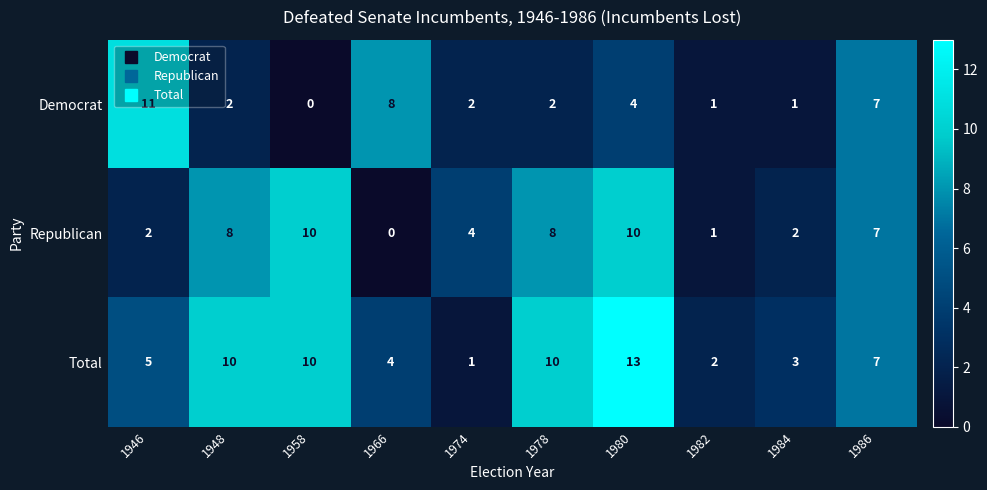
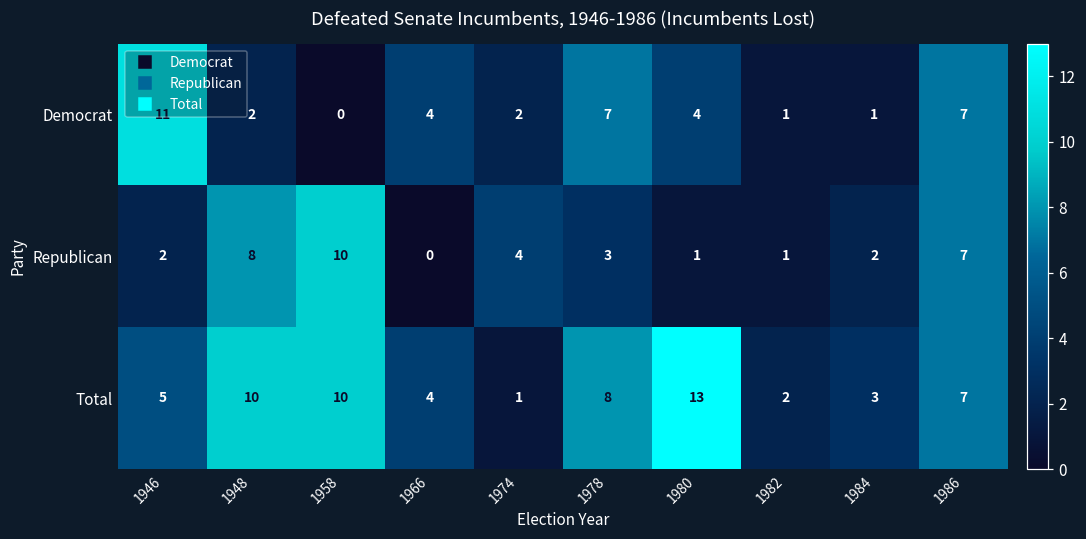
Democrat, 1966: 8 -> 4
Democrat, 1978: 2 -> 7
Republican, 1978: 8 -> 3
Republican, 1980: 10 -> 1
Total, 1978: 10 -> 8
